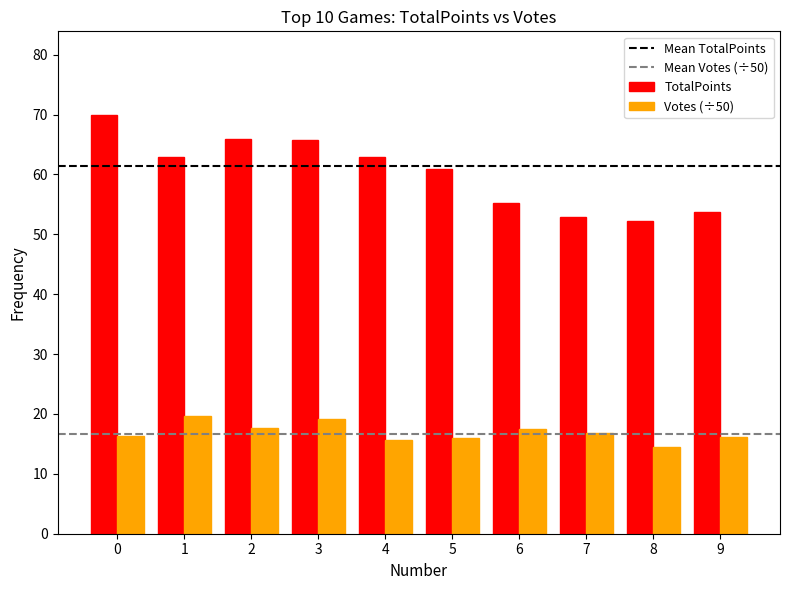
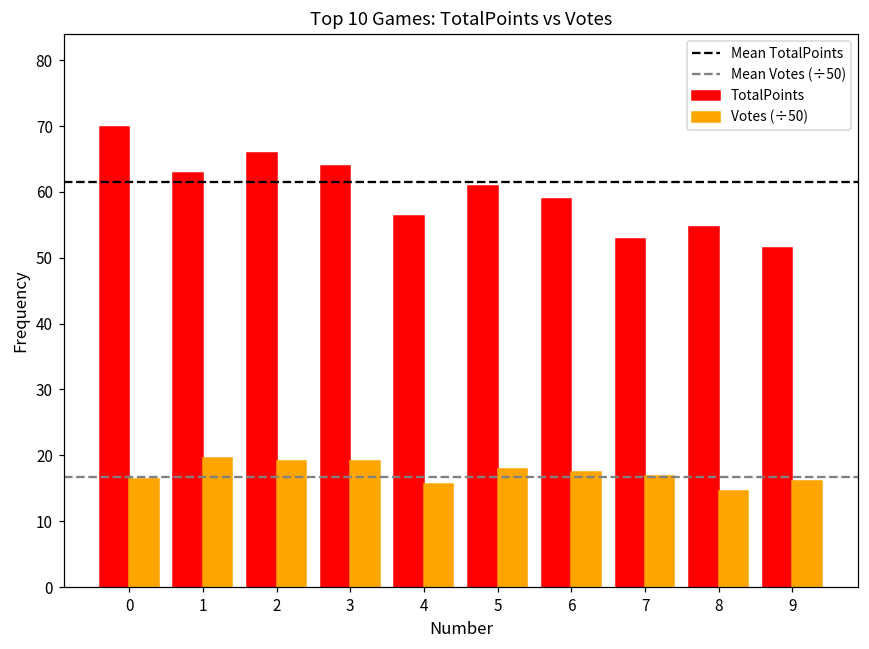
Votes (÷50), 2: 18 -> 19
TotalPoints, 3: 66 -> 64
TotalPoints, 4: 63 -> 56
Votes (÷50), 5: 16 -> 18
TotalPoints, 6: 55 -> 59
TotalPoints, 8: 52 -> 55
TotalPoints, 9: 54 -> 51
